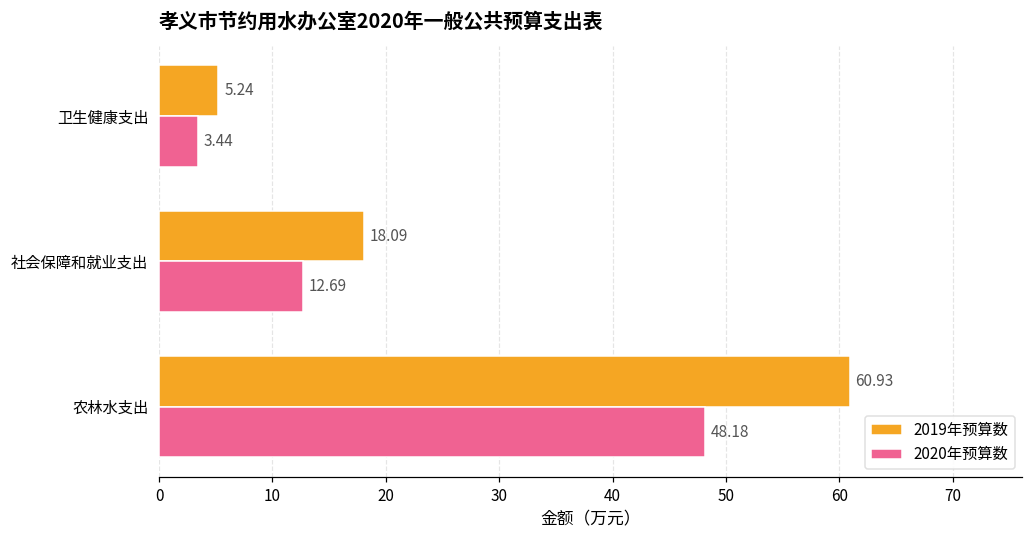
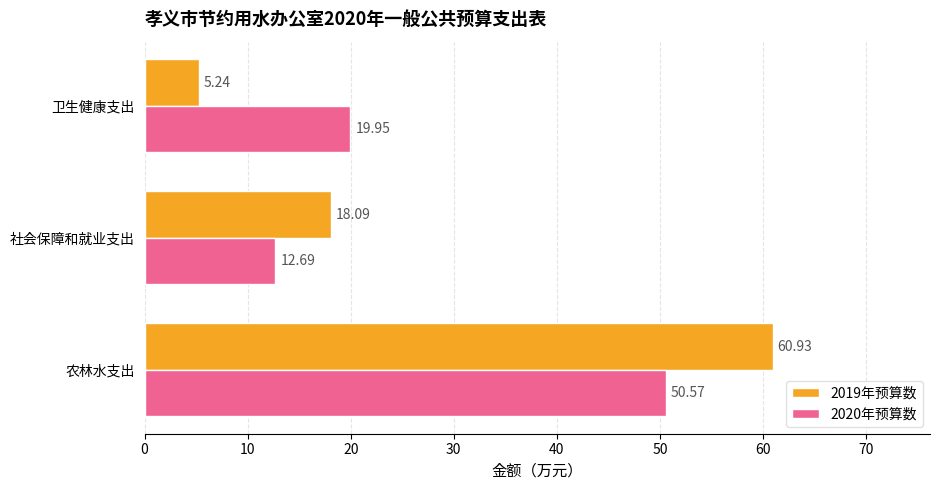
2020年预算数, 卫生健康支出: 3.44 -> 19.95
2020年预算数, 农林水支出: 48.18 -> 50.57
